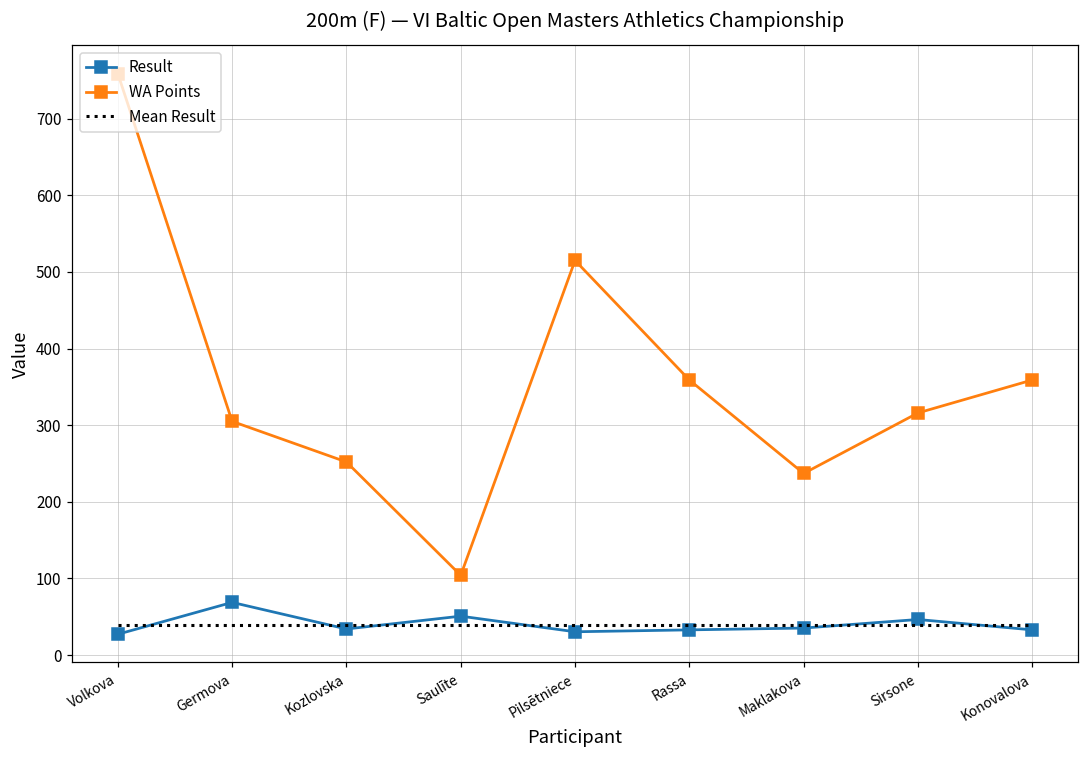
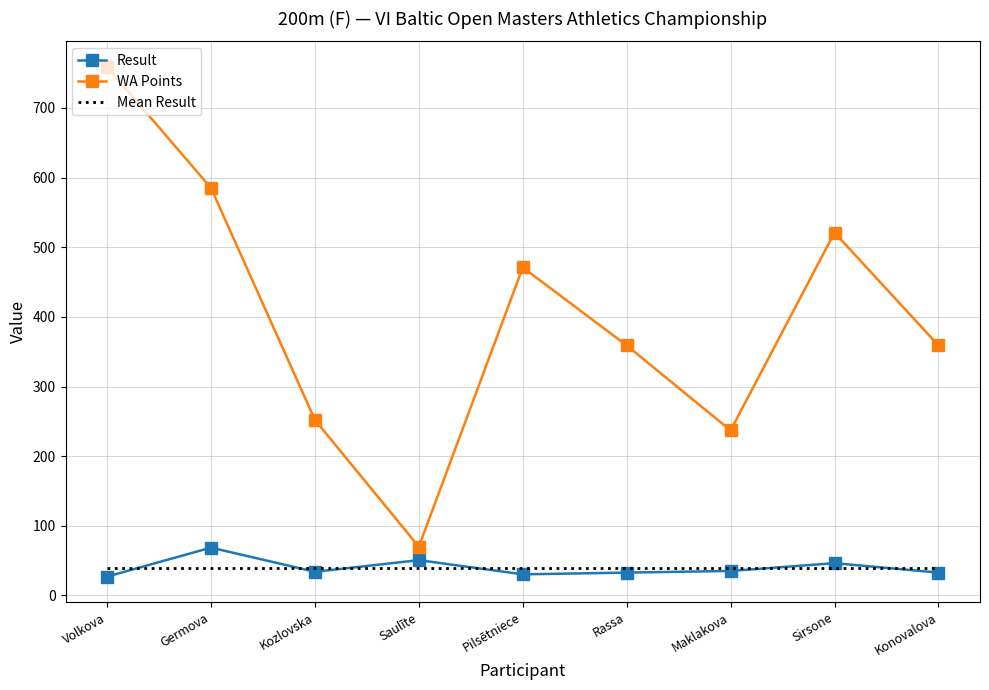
WA Points, Germova: 310 -> 590
WA Points, Saulīte: 100 -> 70
WA Points, Pilsētniece: 520 -> 470
WA Points, Sirsone: 320 -> 520
